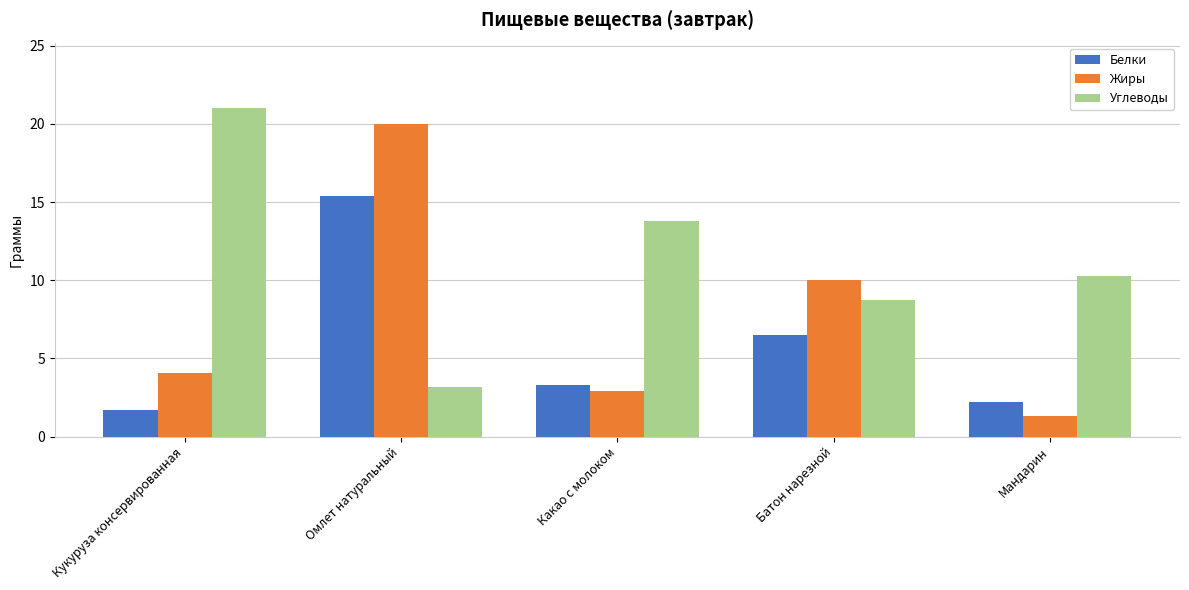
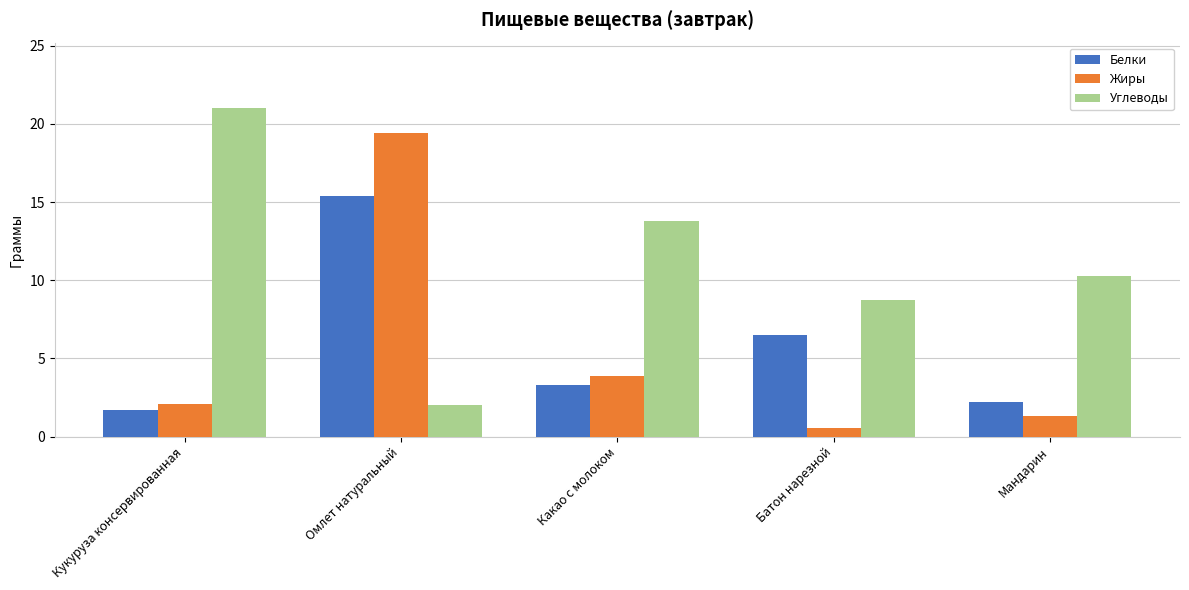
Жиры, Кукуруза консервированная: 4.1 -> 2.1
Жиры, Омлет натуральный: 20.0 -> 19.4
Углеводы, Омлет натуральный: 3.2 -> 2.0
Жиры, Какао с молоком: 2.9 -> 3.9
Жиры, Батон нарезной: 10.0 -> 0.6
